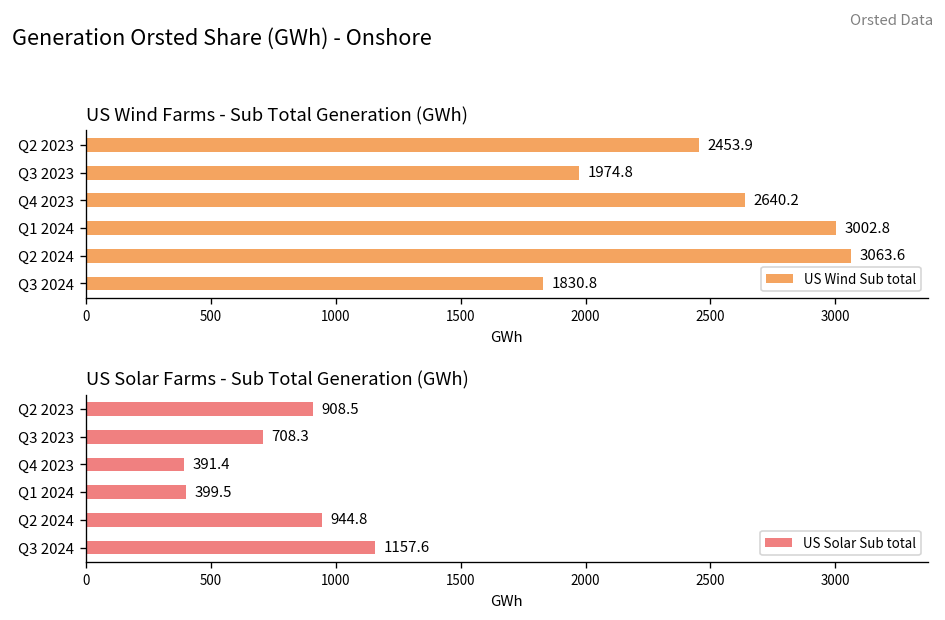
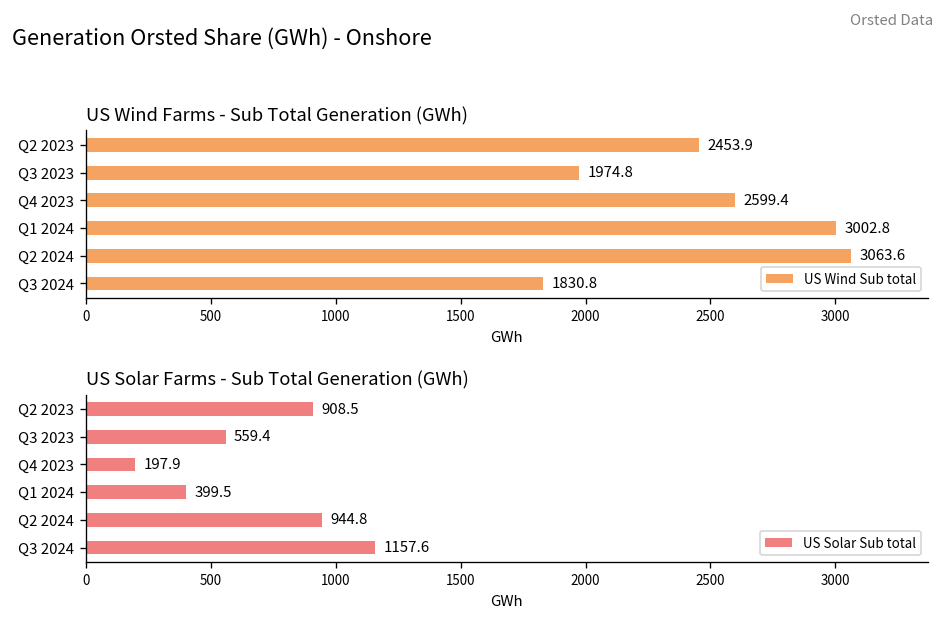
US Wind Farms - Sub Total Generation (GWh), Q4 2023: 2640.2 -> 2599.4
US Solar Farms - Sub Total Generation (GWh), Q3 2023: 708.3 -> 559.4
US Solar Farms - Sub Total Generation (GWh), Q4 2023: 391.4 -> 197.9
